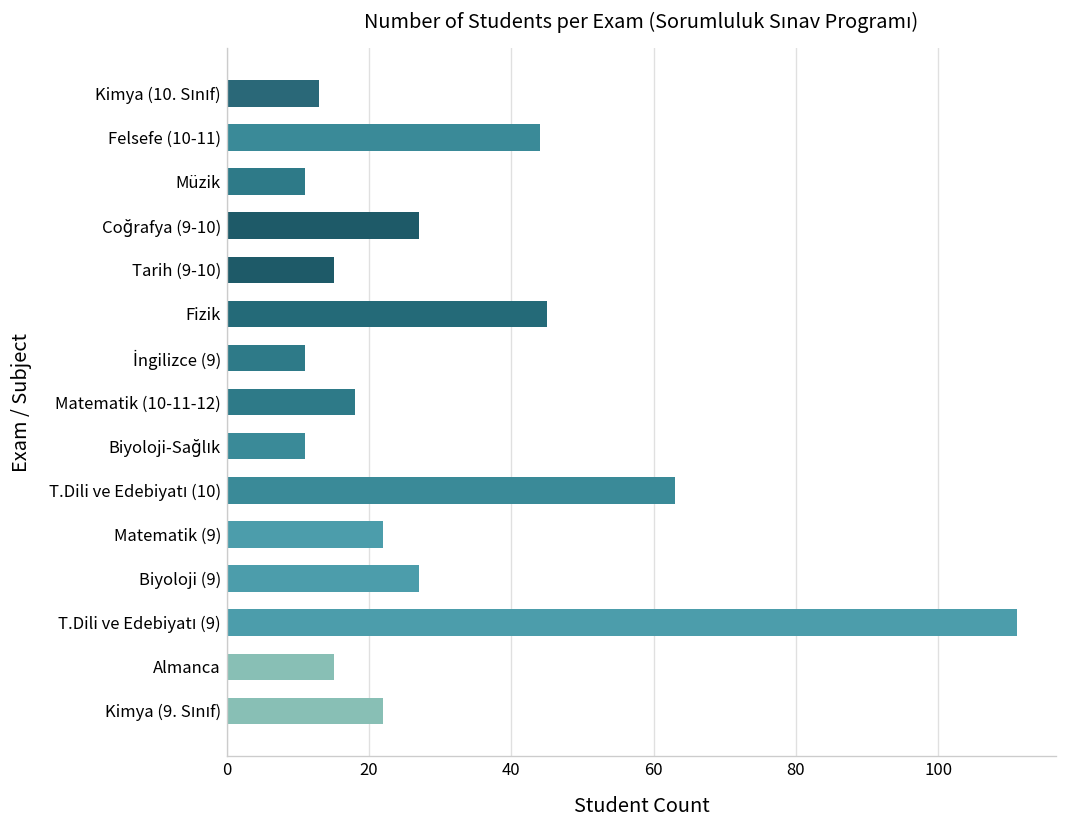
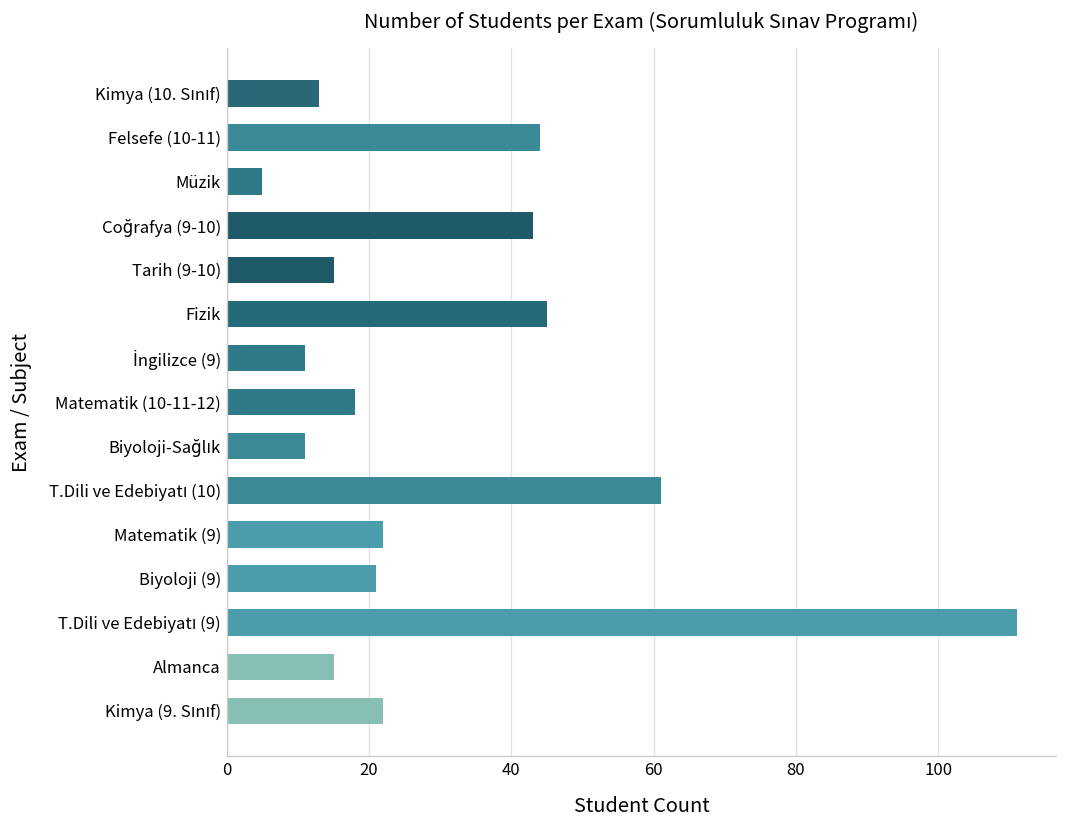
Müzik: 11 -> 5
Coğrafya (9-10): 27 -> 43
T.Dili ve Edebiyatı (10): 63 -> 61
Biyoloji (9): 27 -> 21
